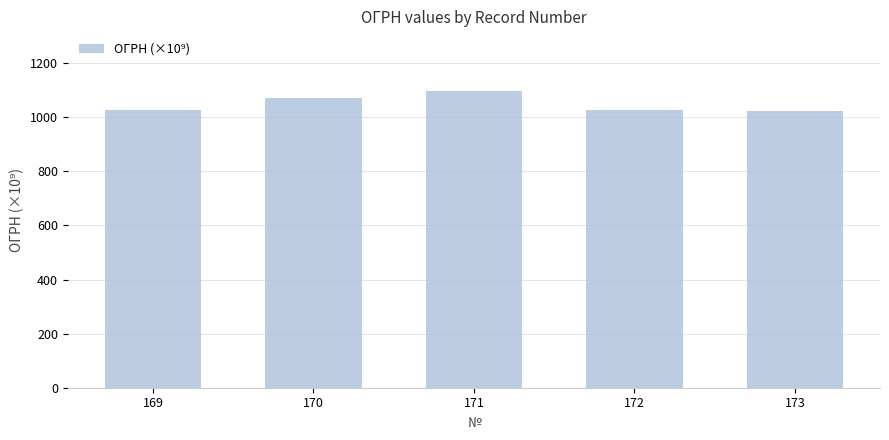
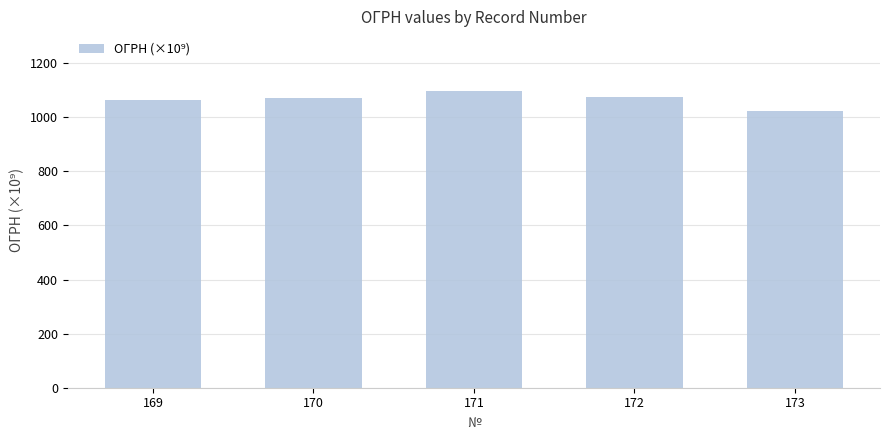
169: 1030 -> 1060
172: 1030 -> 1070
